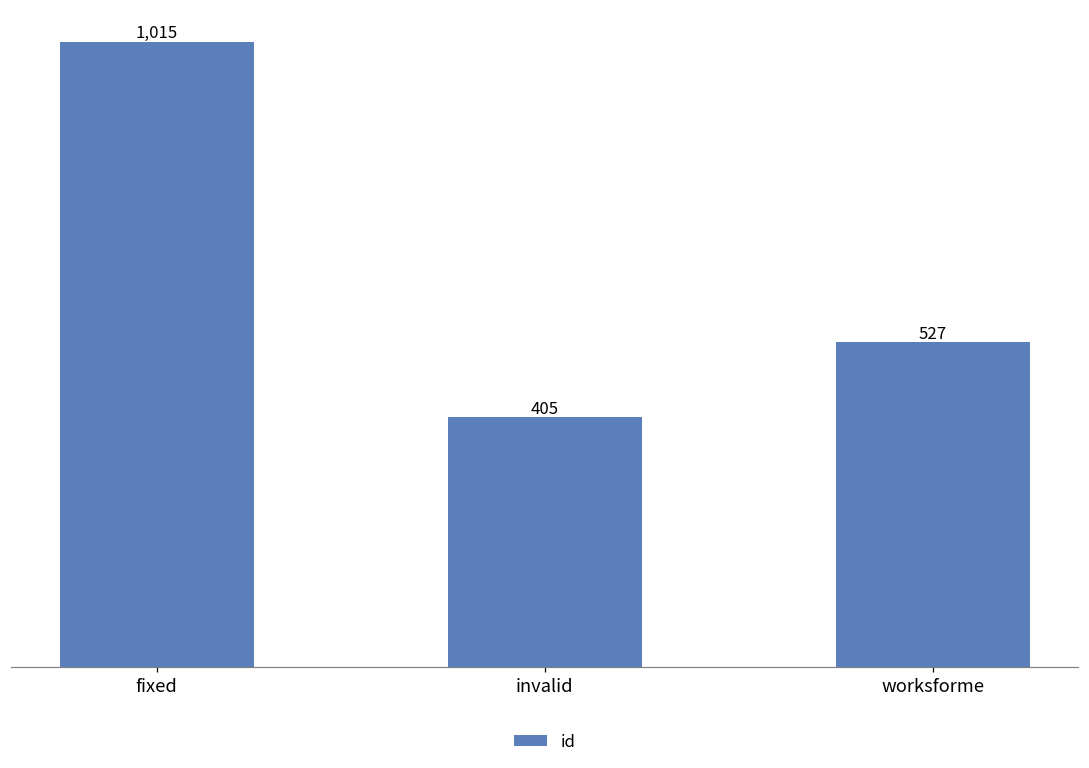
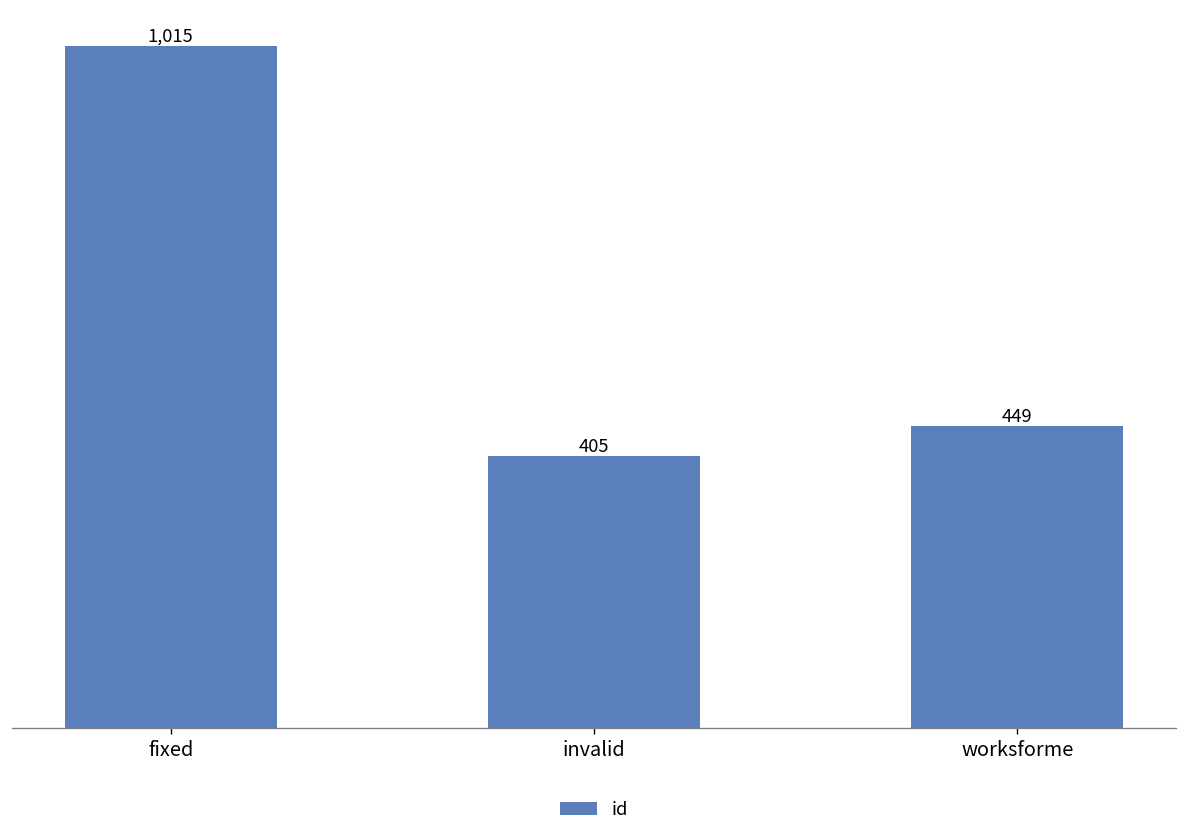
worksforme: 527 -> 449
